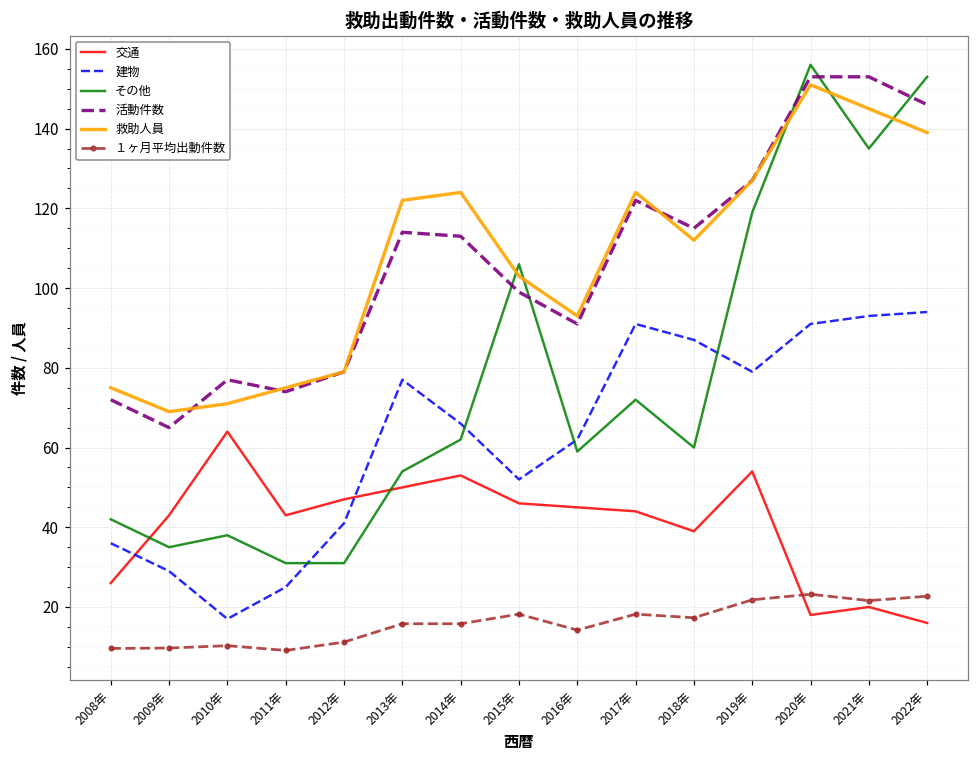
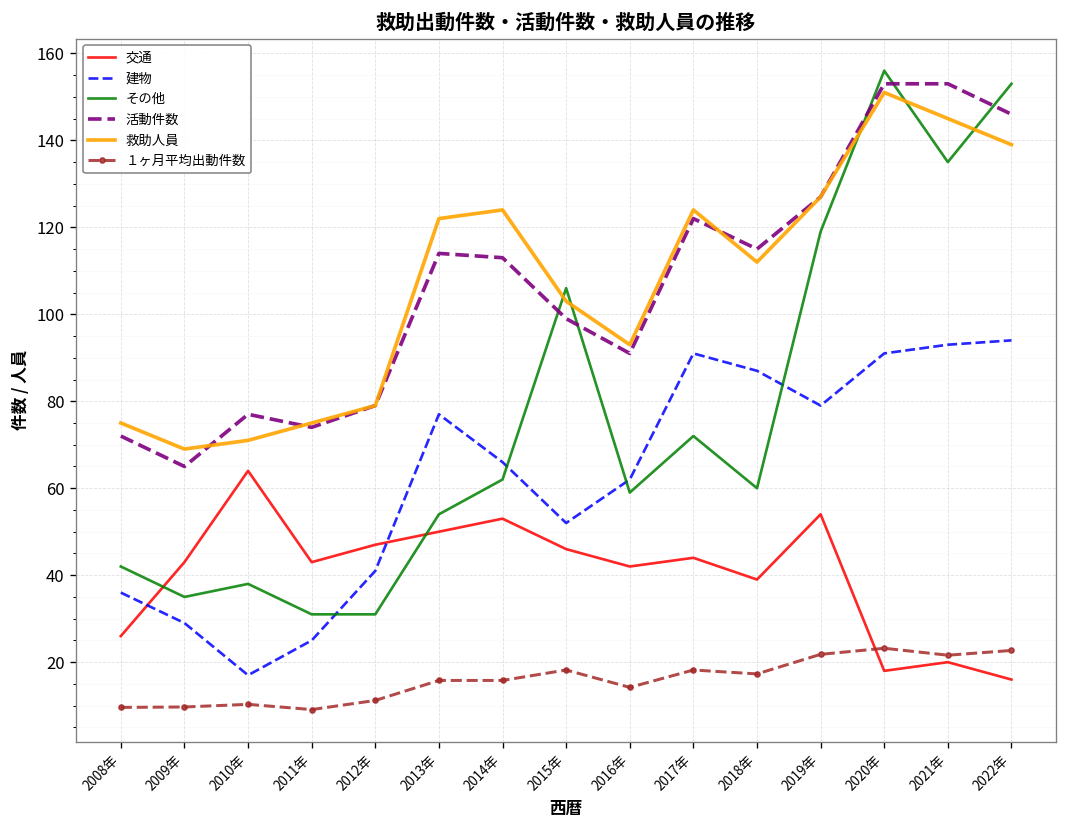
交通, 2016年: 45 -> 42
